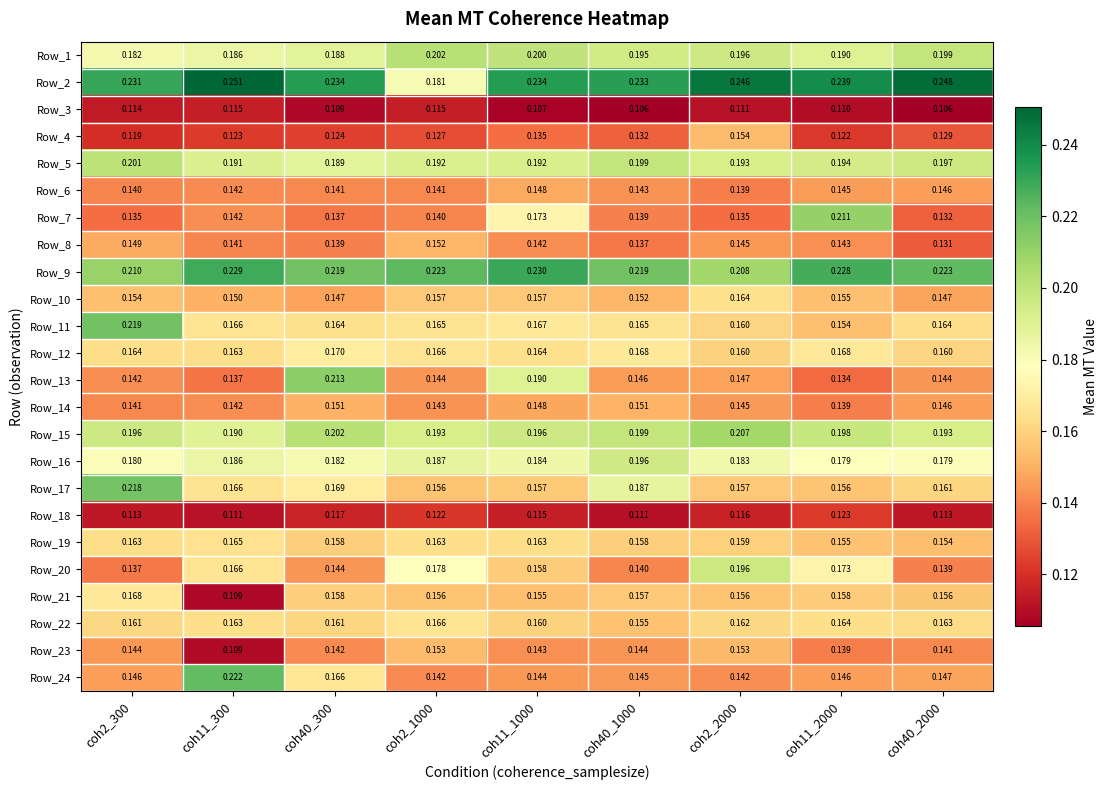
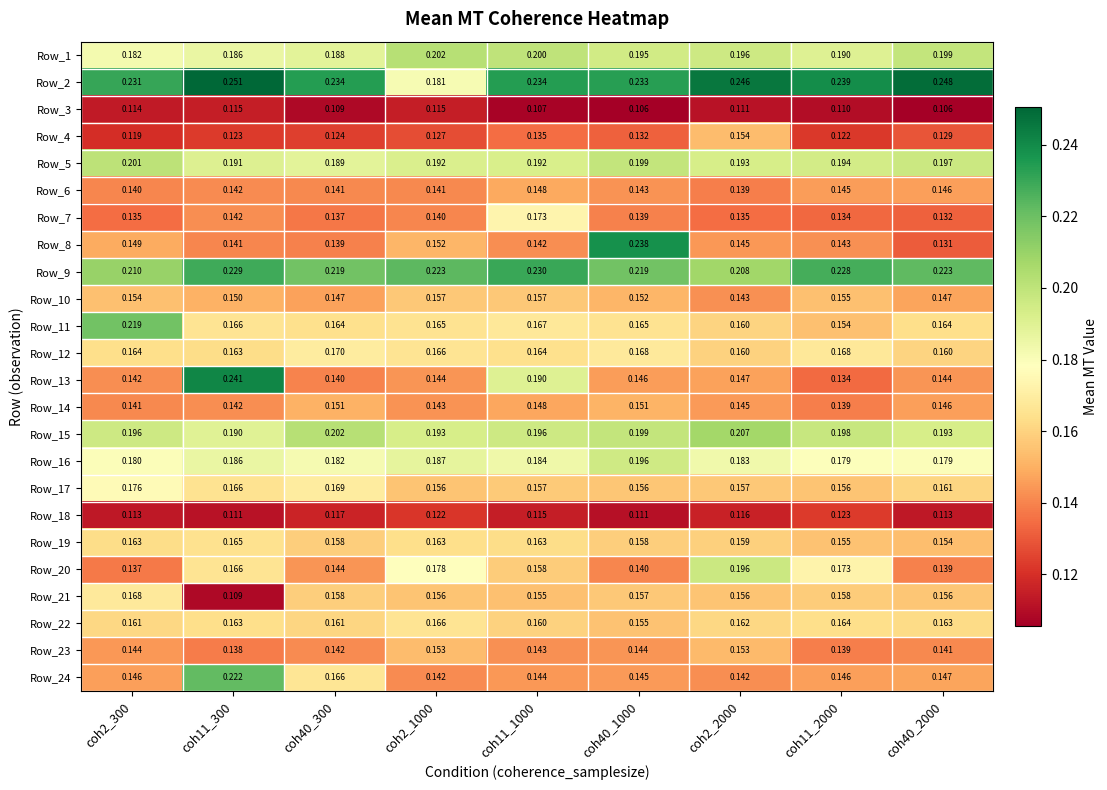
Row_7, coh11_2000: 0.211 -> 0.134
Row_8, coh40_1000: 0.137 -> 0.238
Row_10, coh2_2000: 0.164 -> 0.143
Row_13, coh11_300: 0.137 -> 0.241
Row_13, coh40_300: 0.213 -> 0.140
Row_17, coh2_300: 0.218 -> 0.176
Row_17, coh40_1000: 0.187 -> 0.156
Row_23, coh11_300: 0.109 -> 0.138
